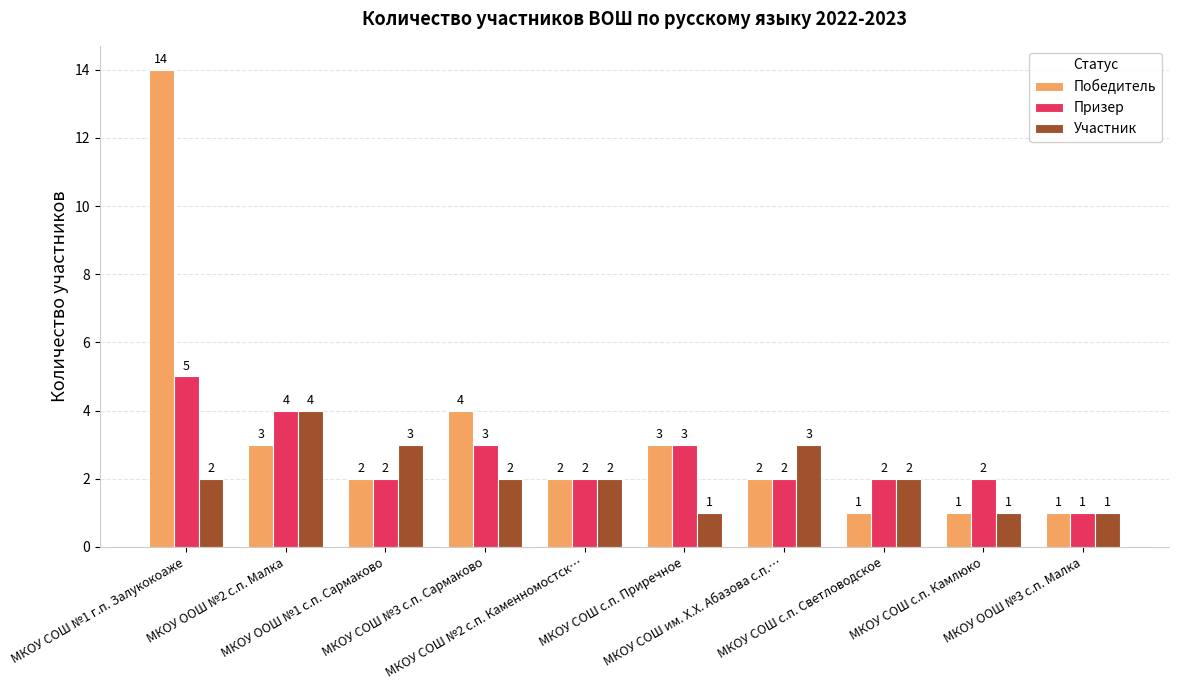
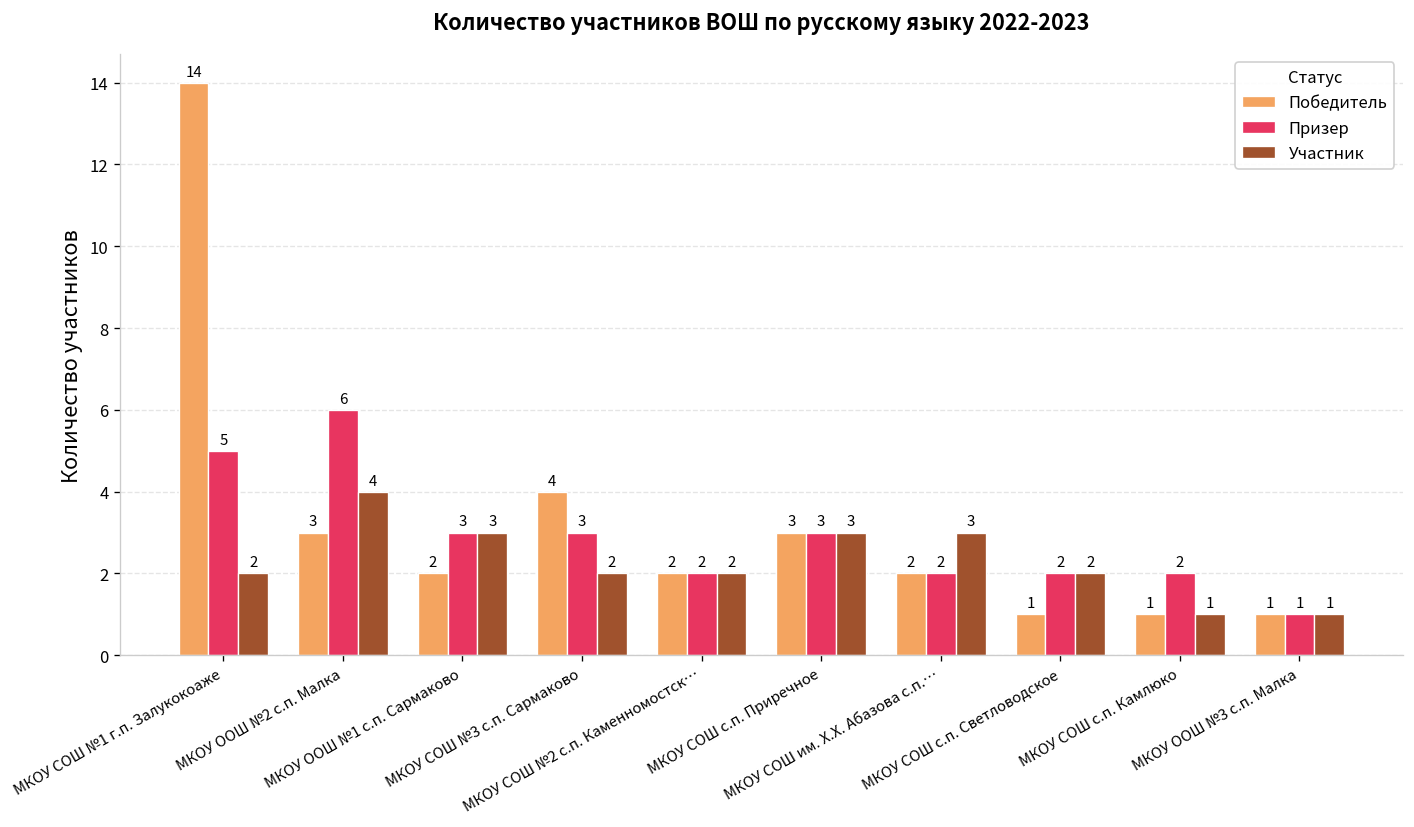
Призер, МКОУ ООШ №2 с.п. Малка: 4 -> 6
Призер, МКОУ ООШ №1 с.п. Сармаково: 2 -> 3
Участник, МКОУ СОШ с.п. Приречное: 1 -> 3
